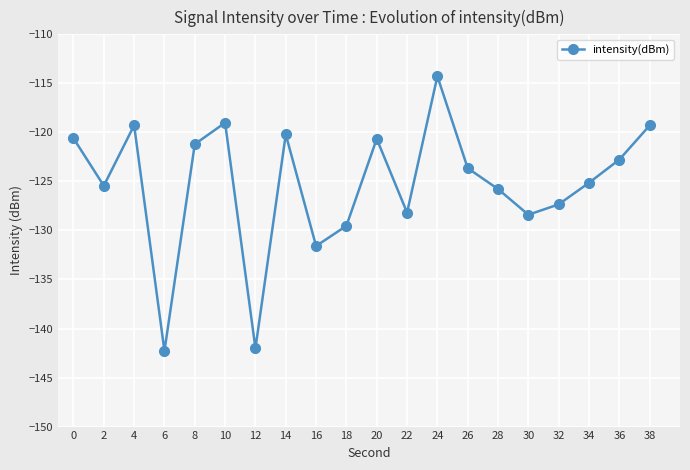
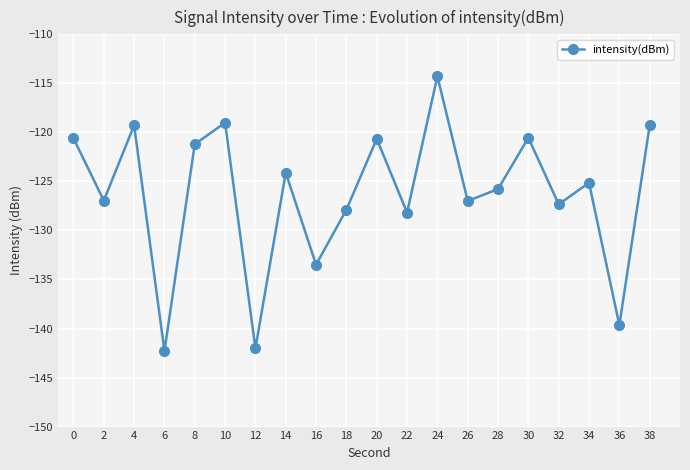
2: -125 -> -127
14: -120 -> -124
16: -132 -> -133
18: -130 -> -128
26: -124 -> -127
30: -128 -> -121
36: -123 -> -140
